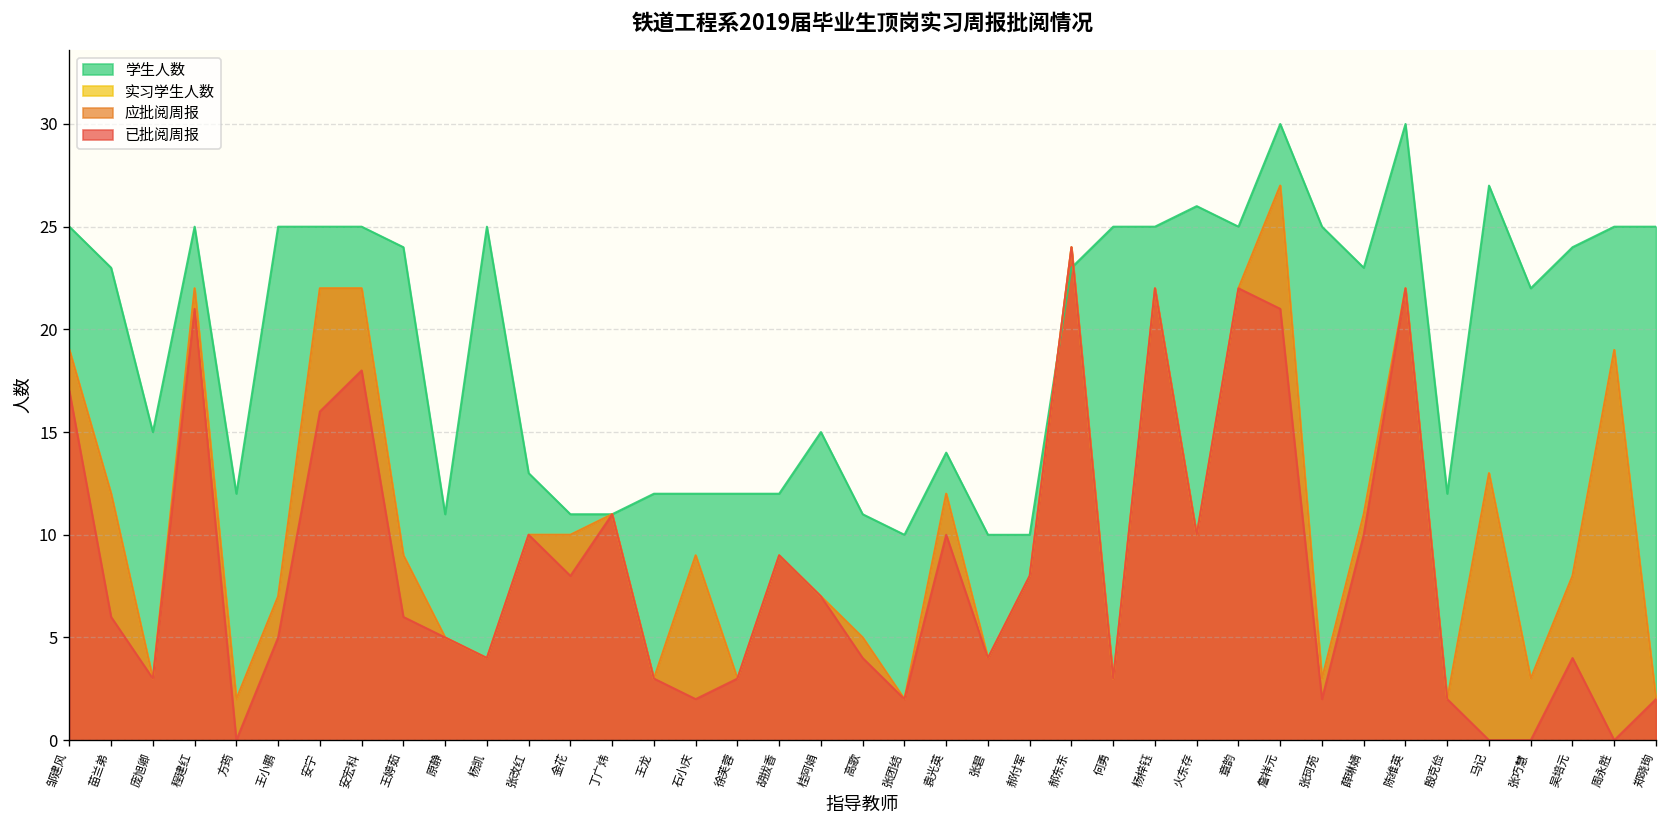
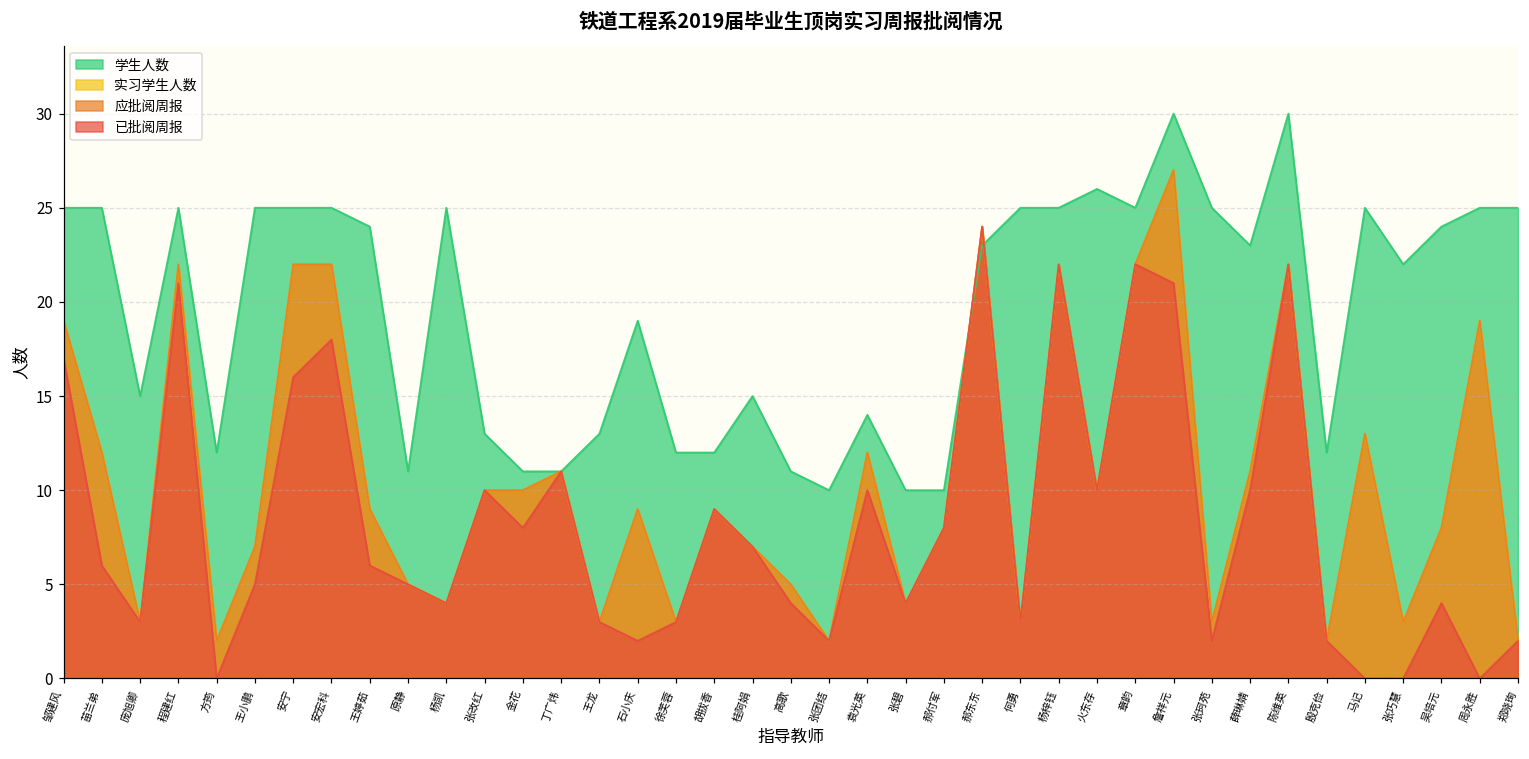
学生人数, 苗兰弟: 23 -> 25
学生人数, 王龙: 12 -> 13
学生人数, 石小庆: 12 -> 19
学生人数, 马记: 27 -> 25
